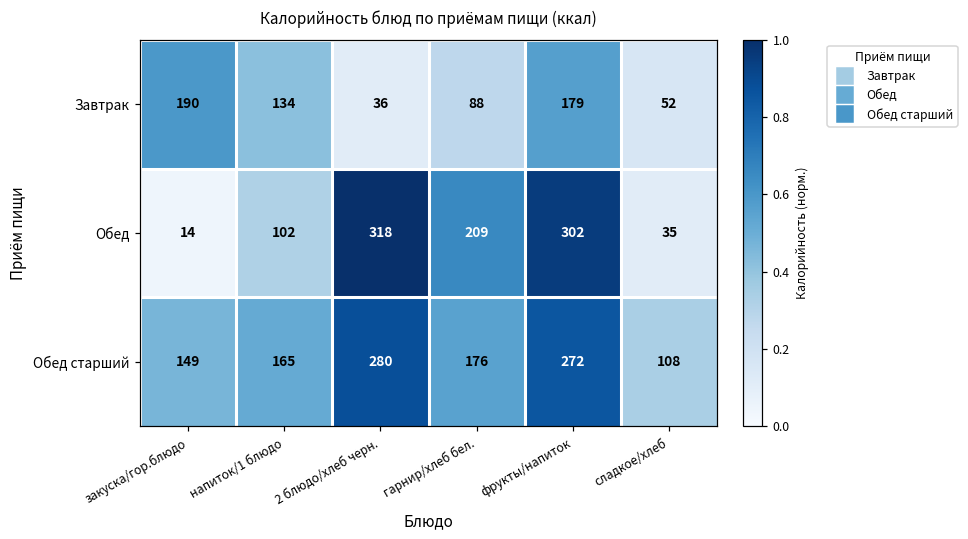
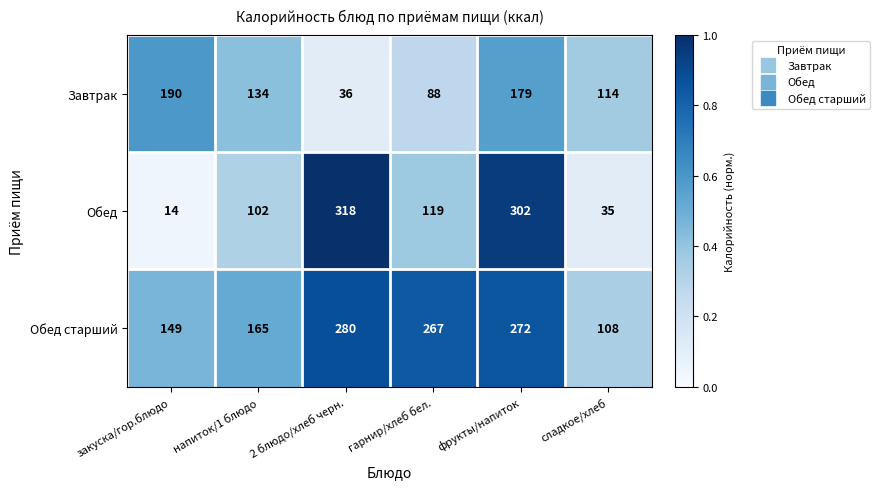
Завтрак, сладкое/хлеб: 52 -> 114
Обед, гарнир/хлеб бел.: 209 -> 119
Обед старший, гарнир/хлеб бел.: 176 -> 267
